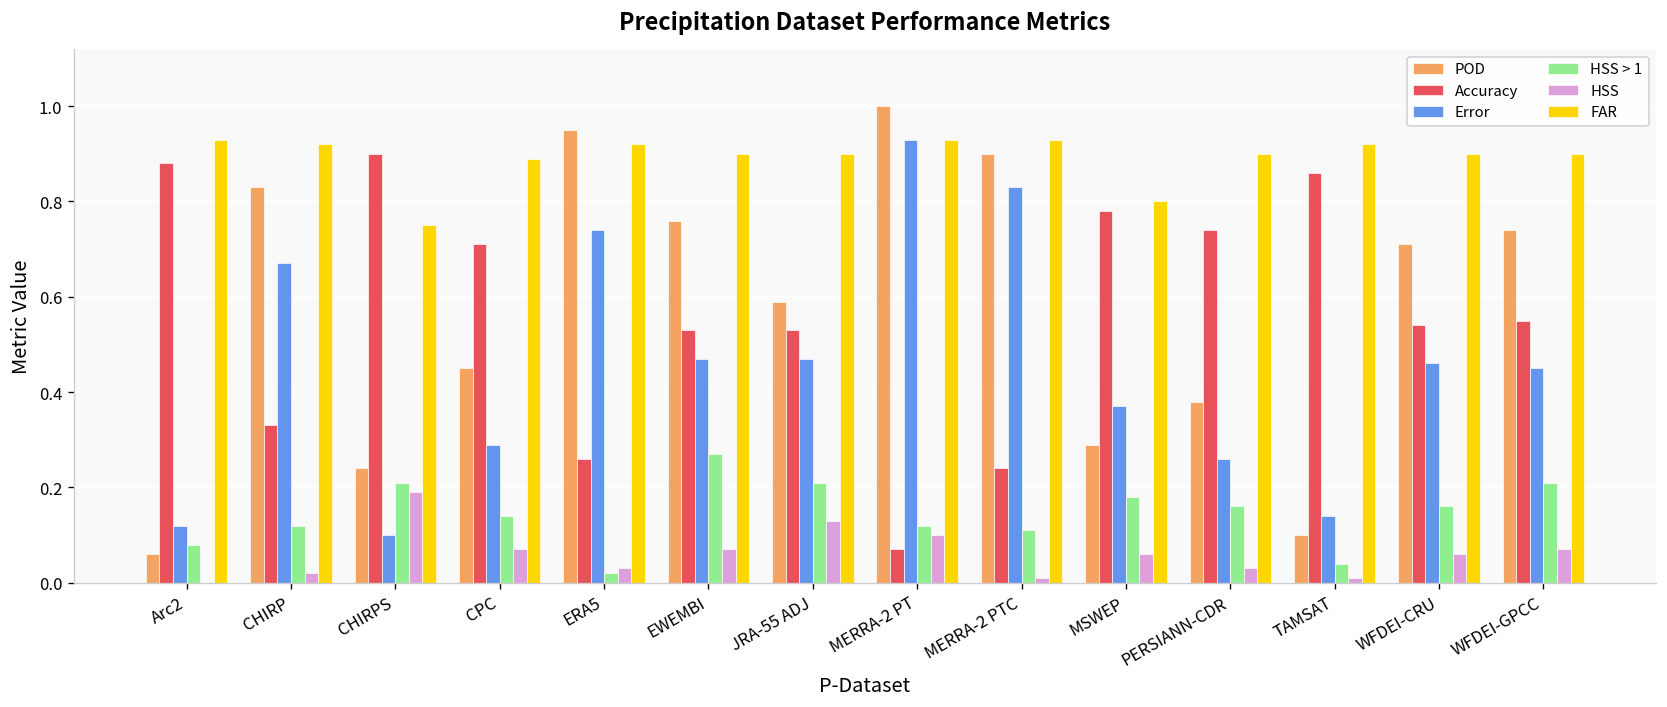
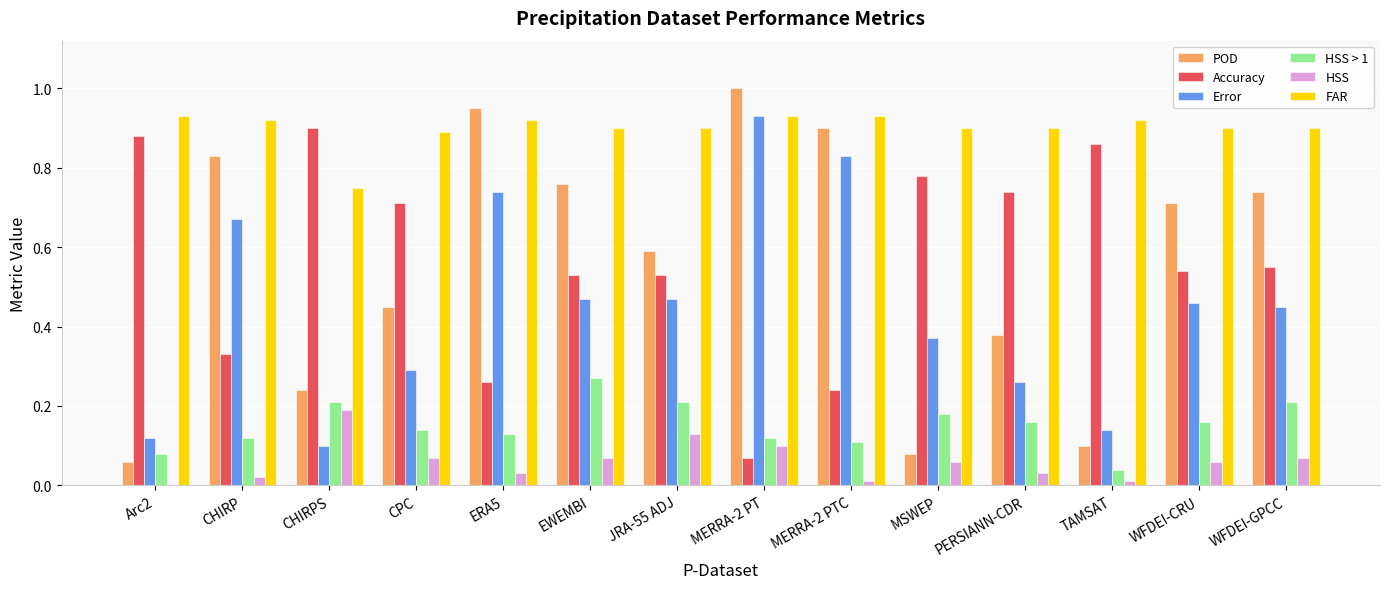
HSS > 1, ERA5: 0.02 -> 0.13
POD, MSWEP: 0.29 -> 0.08
FAR, MSWEP: 0.8 -> 0.9
